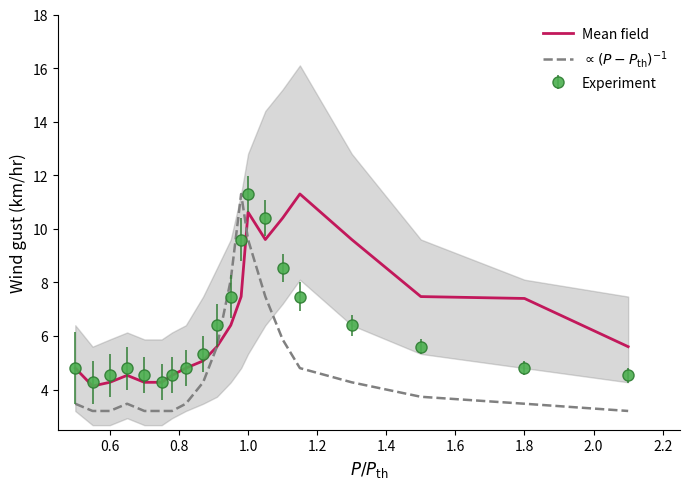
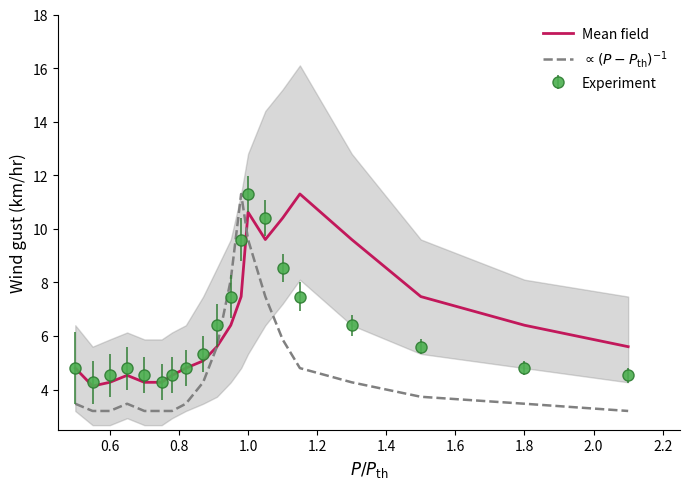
Mean field, 1.8: 7.4 -> 6.4
